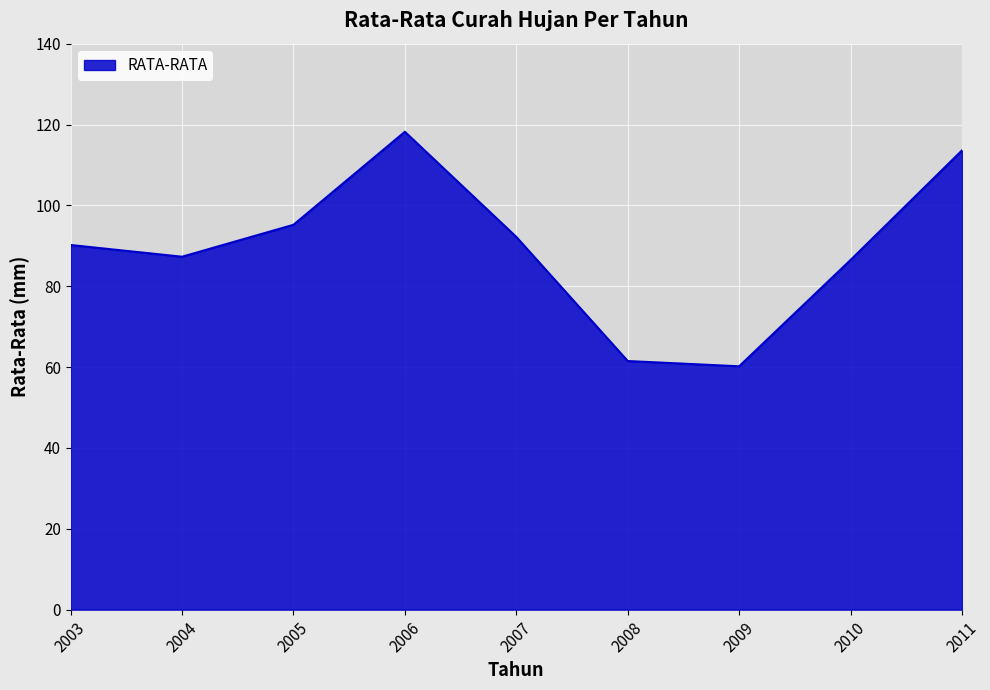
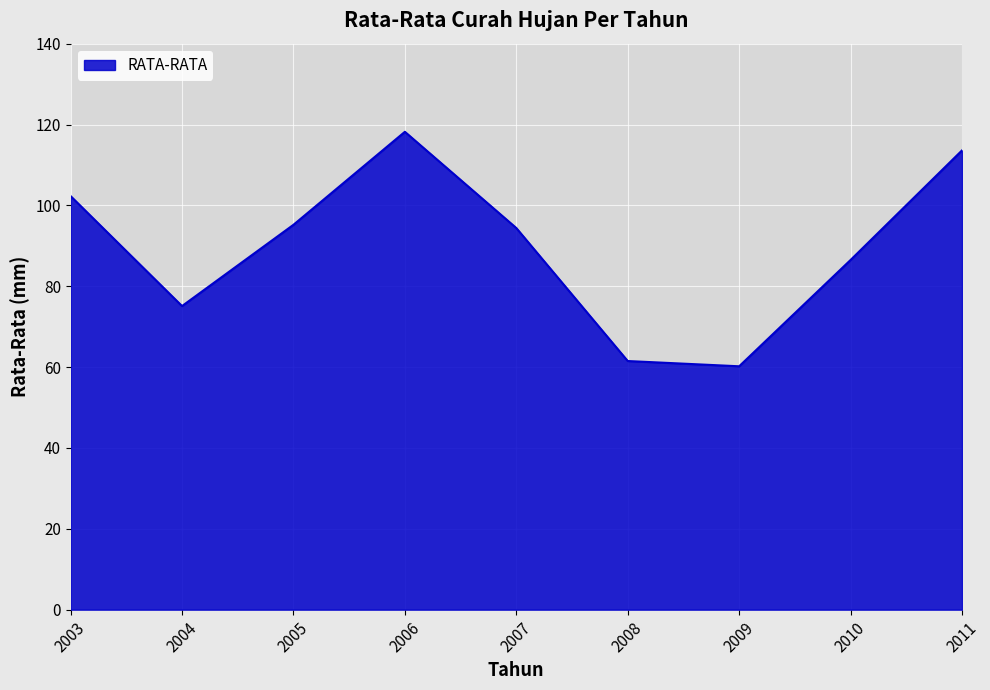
2003: 90 -> 102
2004: 87 -> 75
2007: 92 -> 94
